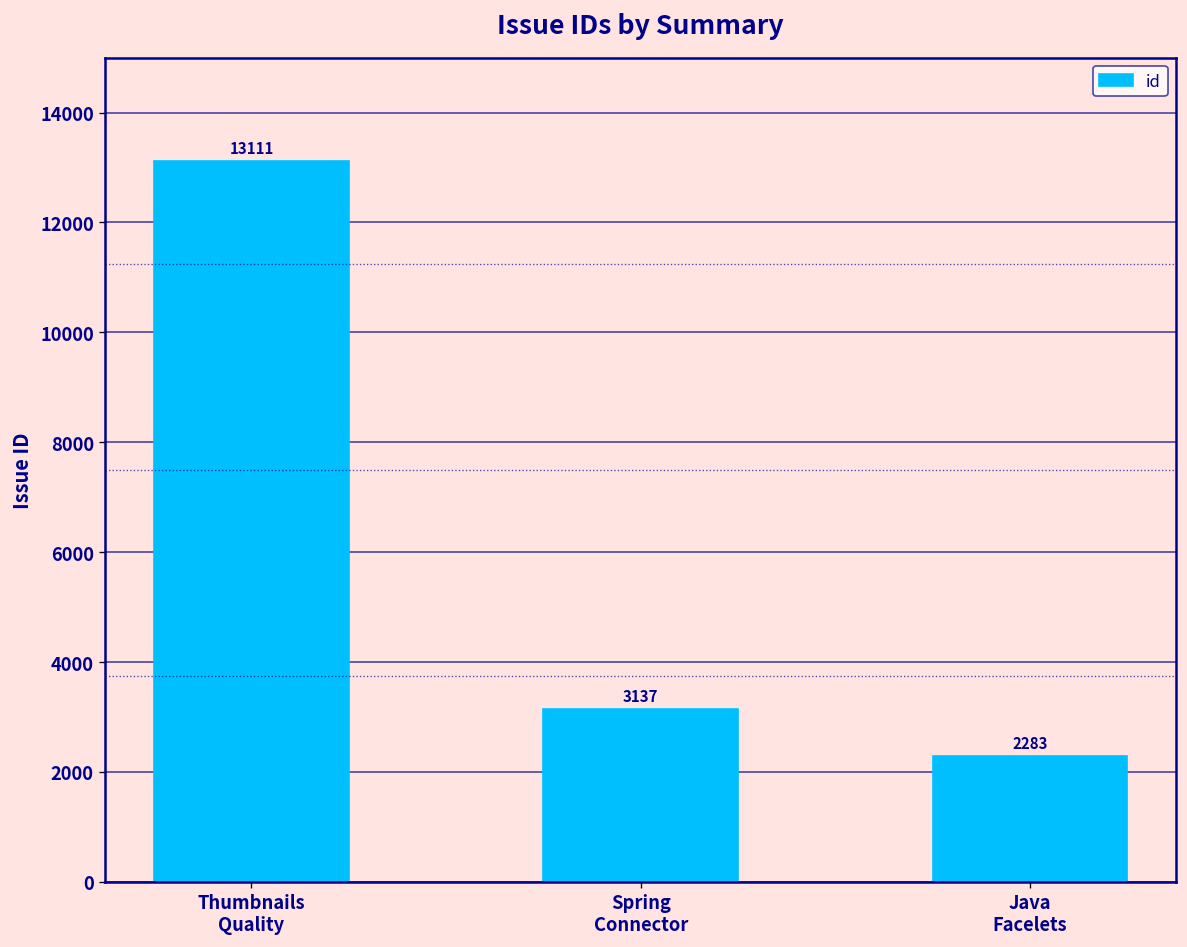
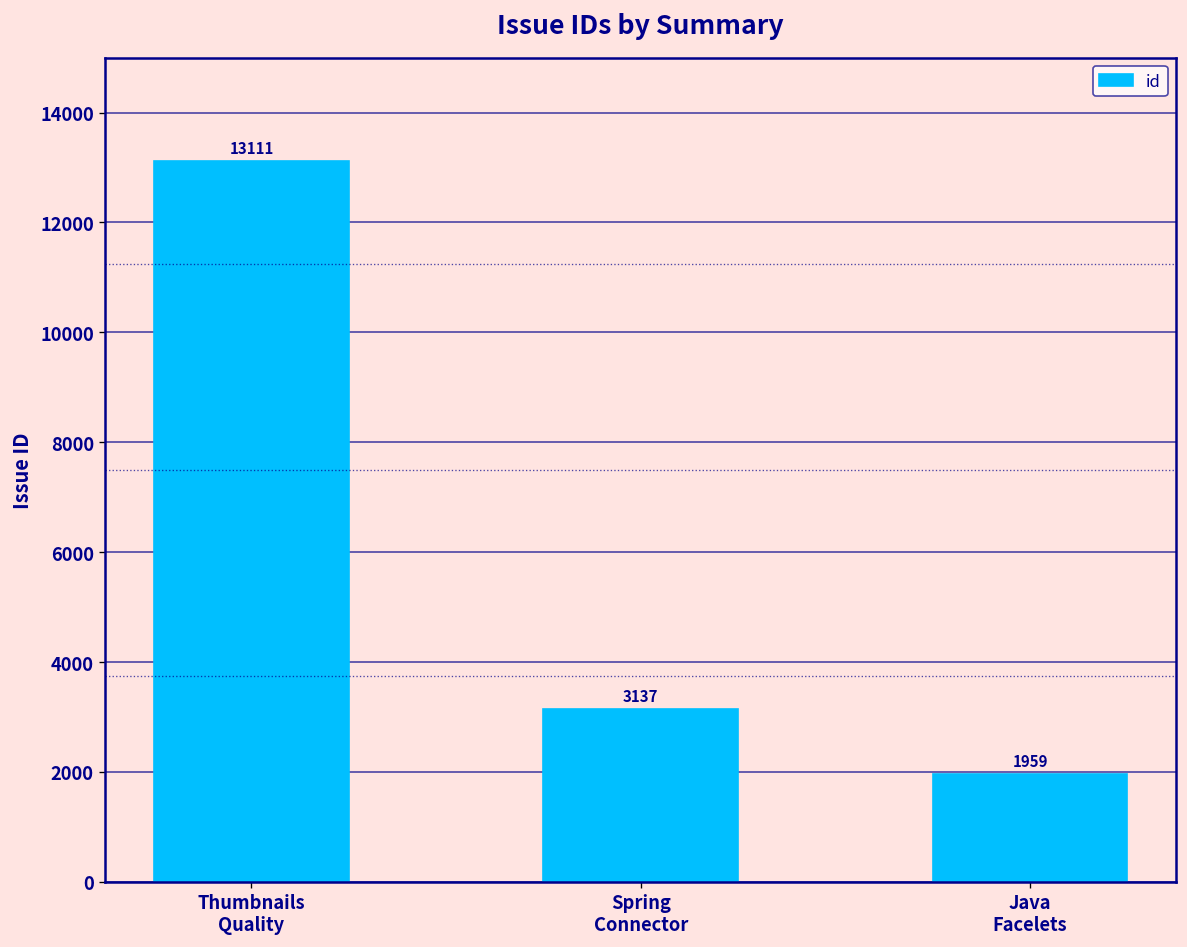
Java Facelets: 2283 -> 1959
